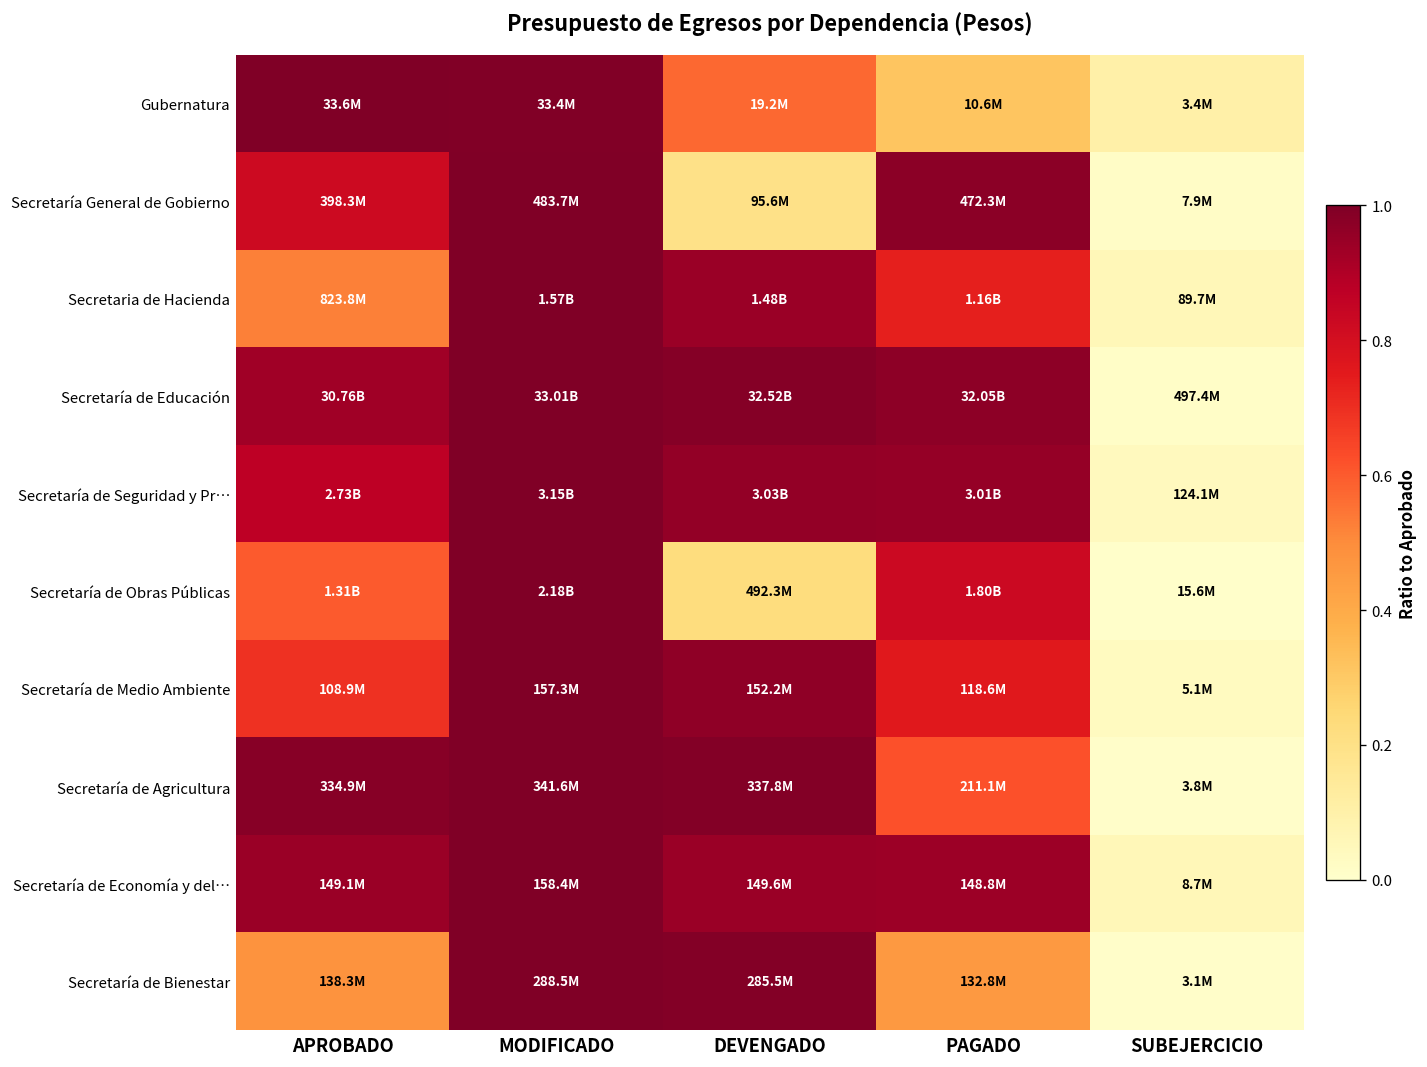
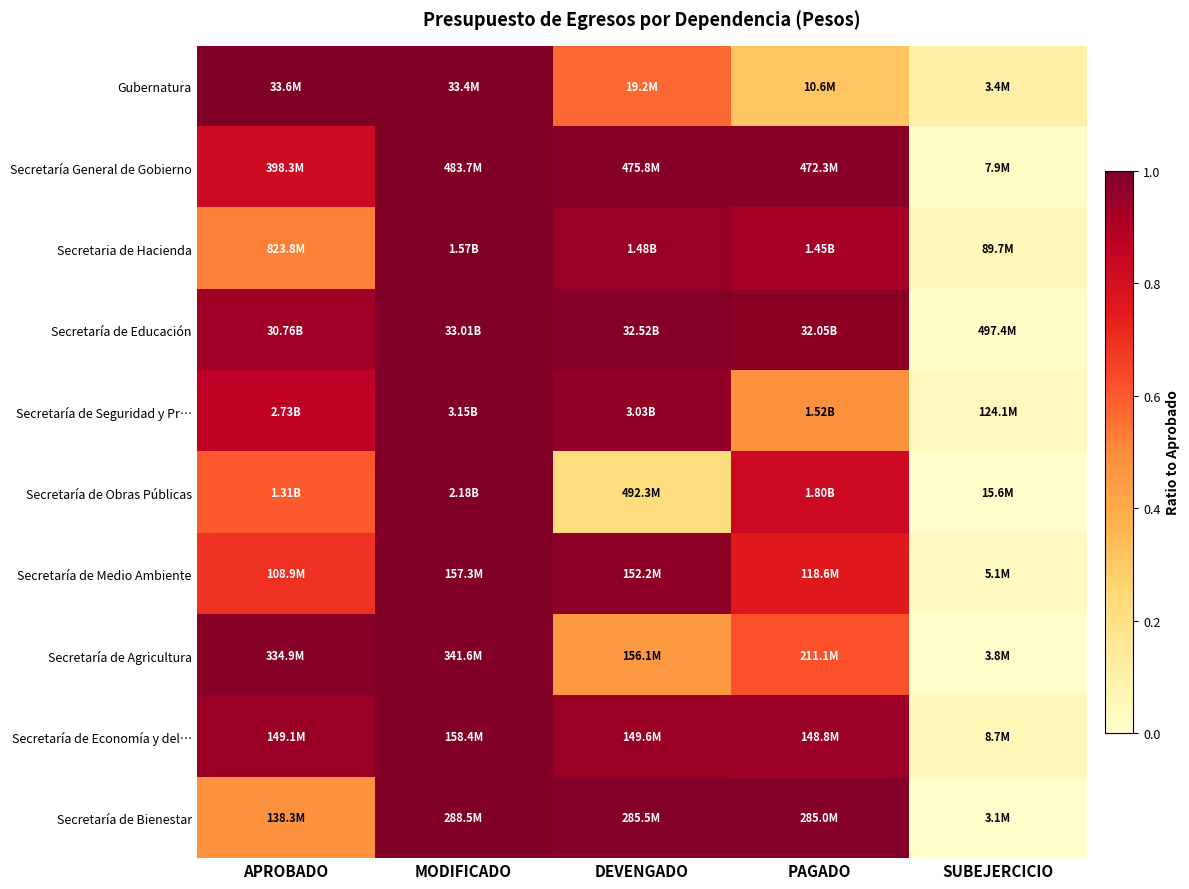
Secretaría General de Gobierno, DEVENGADO: 95.6M -> 475.8M
Secretaria de Hacienda, PAGADO: 1.16B -> 1.45B
Secretaría de Seguridad y Pr…, PAGADO: 3.01B -> 1.52B
Secretaría de Agricultura, DEVENGADO: 337.8M -> 156.1M
Secretaría de Bienestar, PAGADO: 132.8M -> 285.0M
